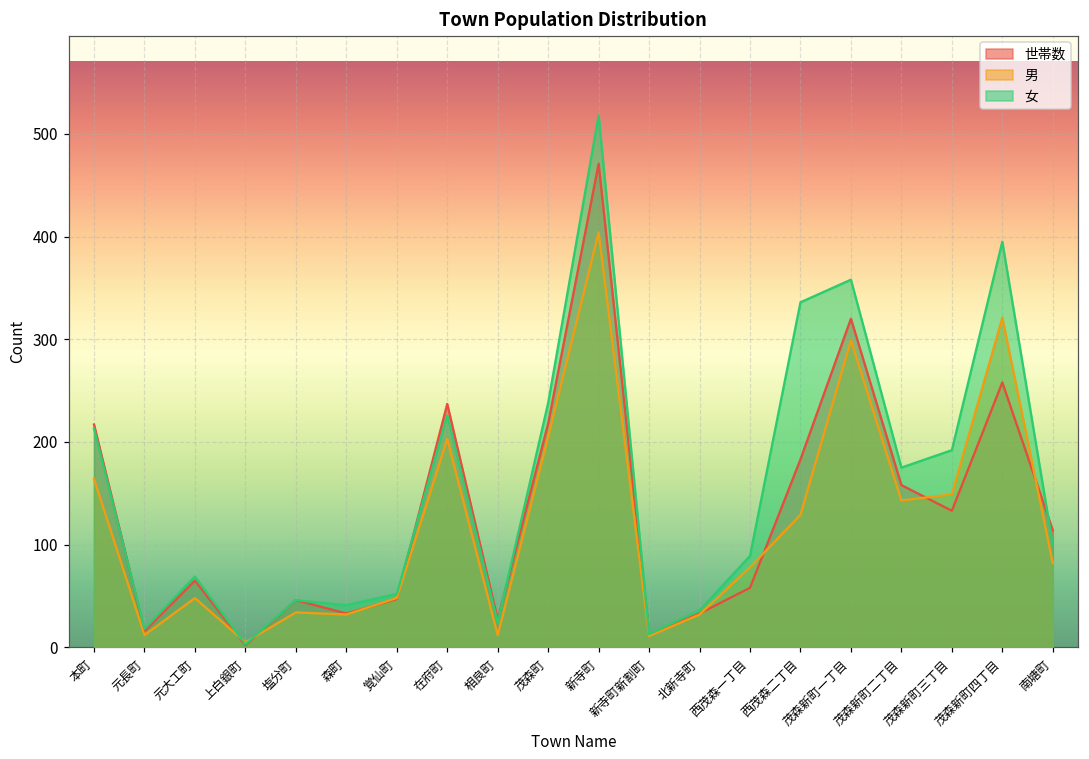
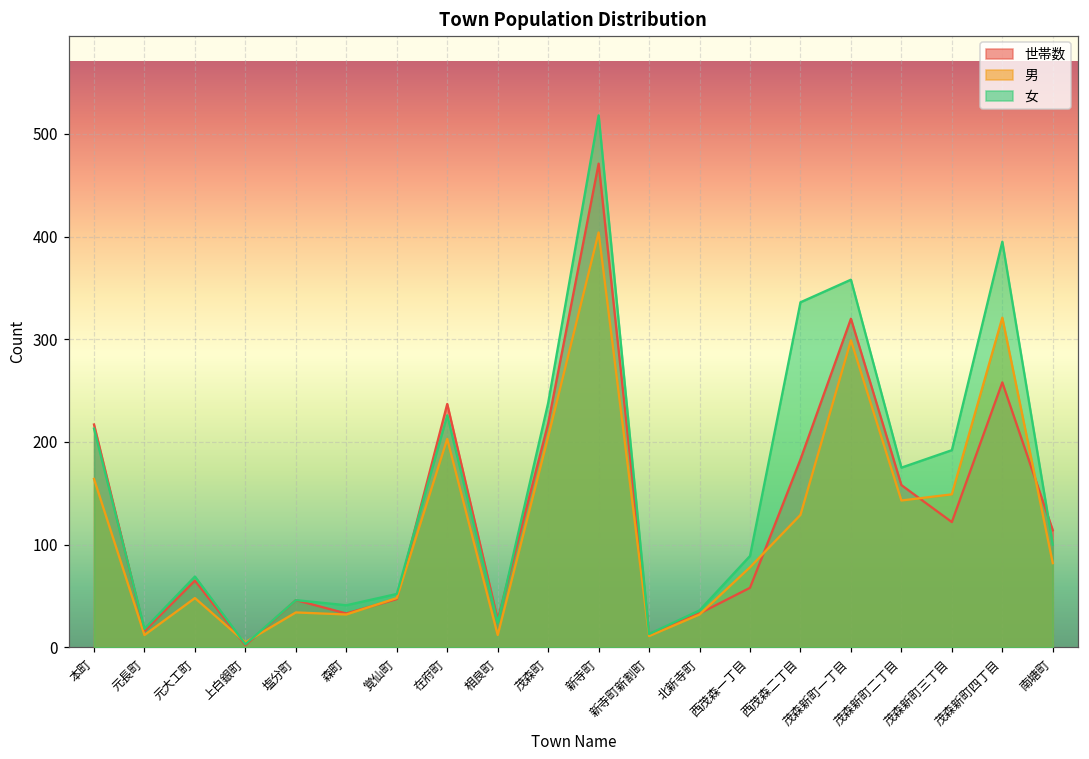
世帯数, 茂森新町三丁目: 130 -> 120
